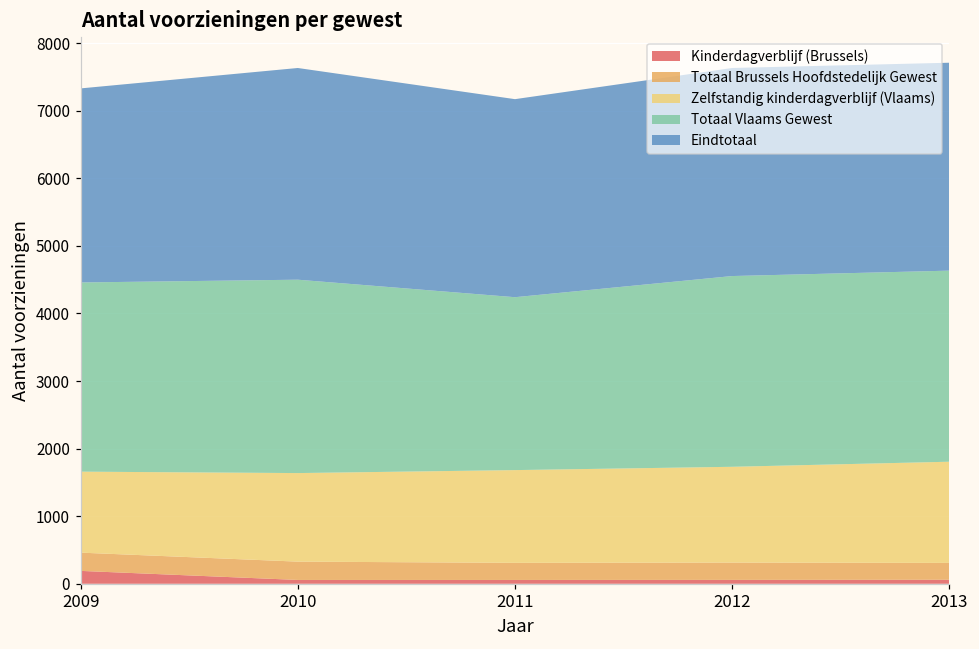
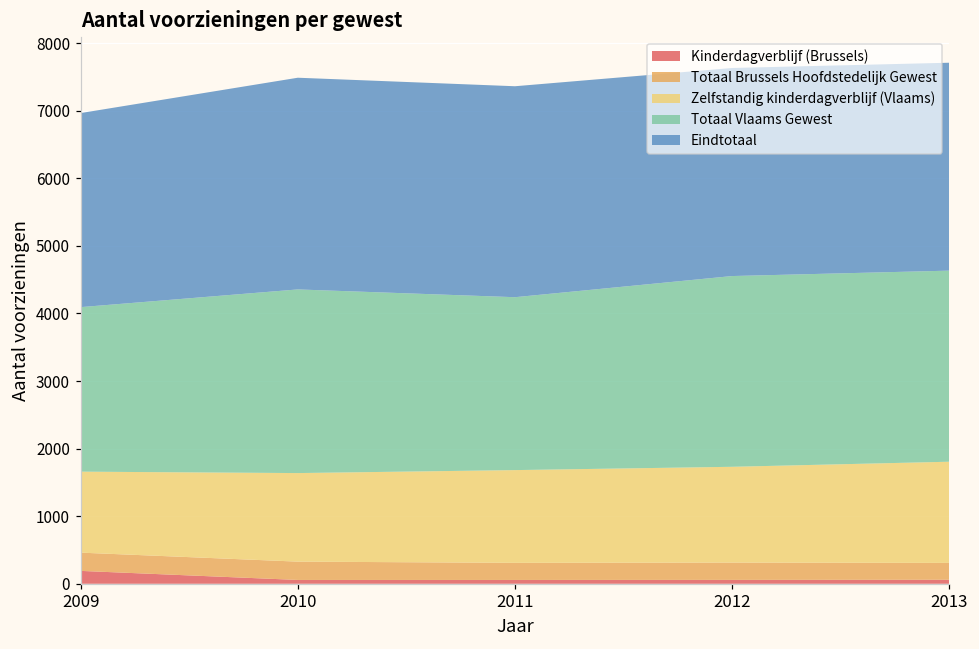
Totaal Vlaams Gewest, 2009: 2800 -> 2400
Totaal Vlaams Gewest, 2010: 2900 -> 2700
Eindtotaal, 2011: 2900 -> 3100
